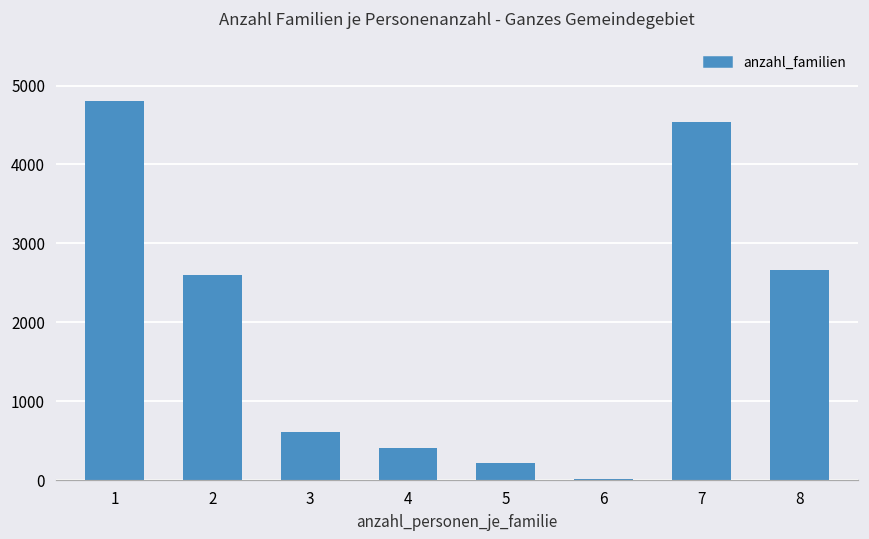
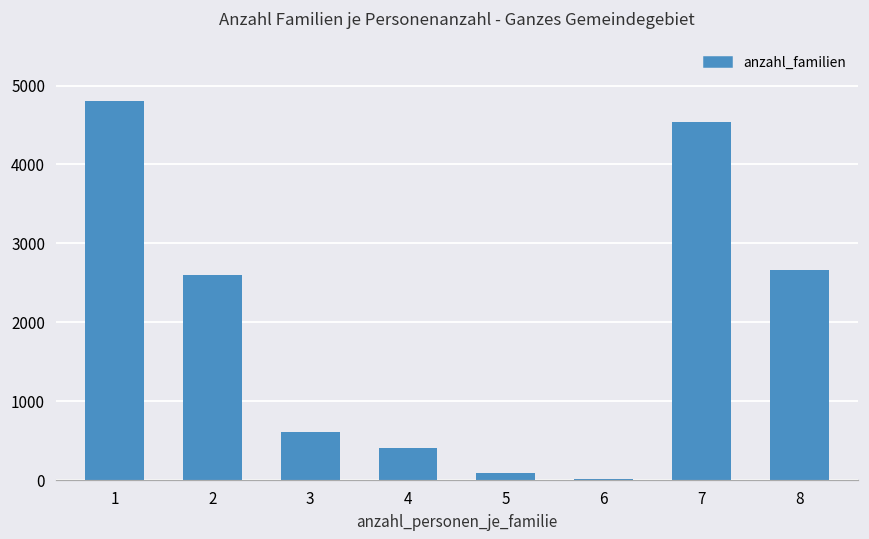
5: 200 -> 100
